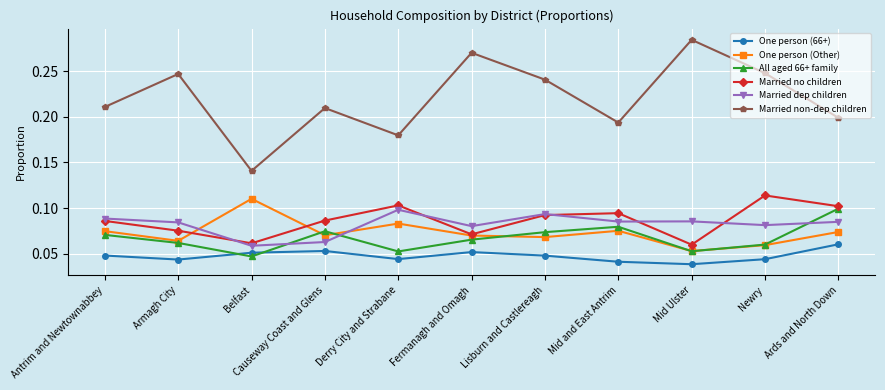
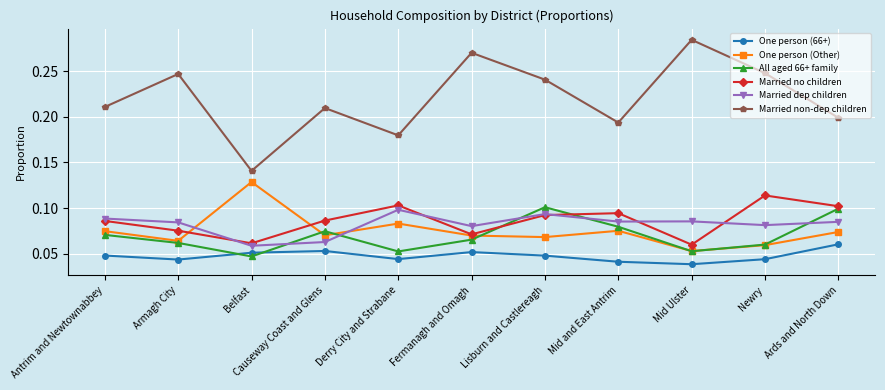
One person (Other), Belfast: 0.11 -> 0.13
All aged 66+ family, Lisburn and Castlereagh: 0.07 -> 0.10
